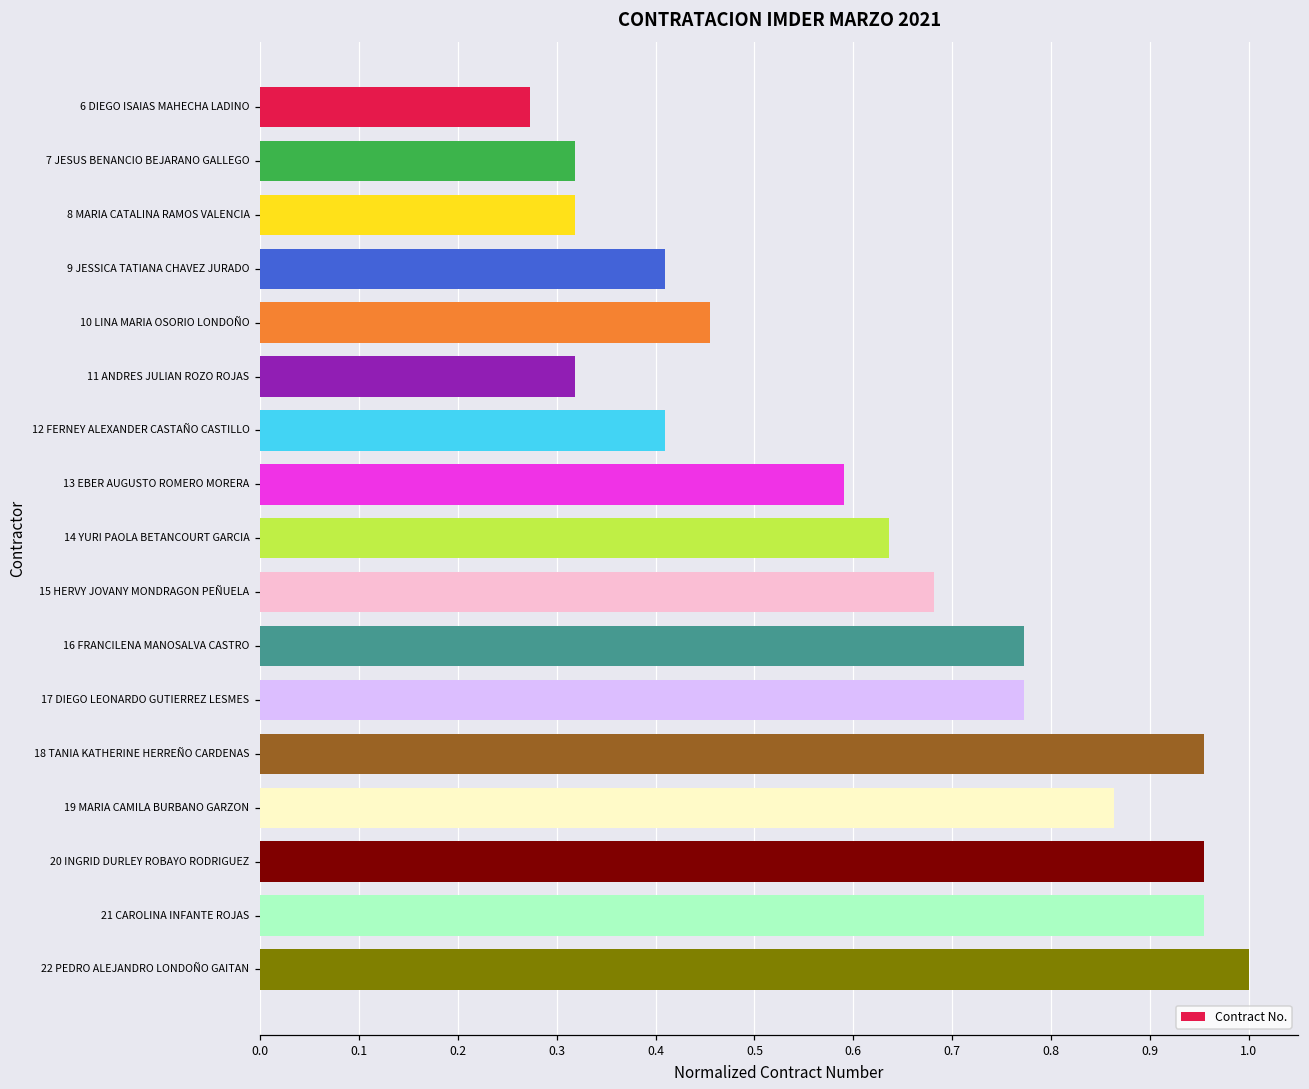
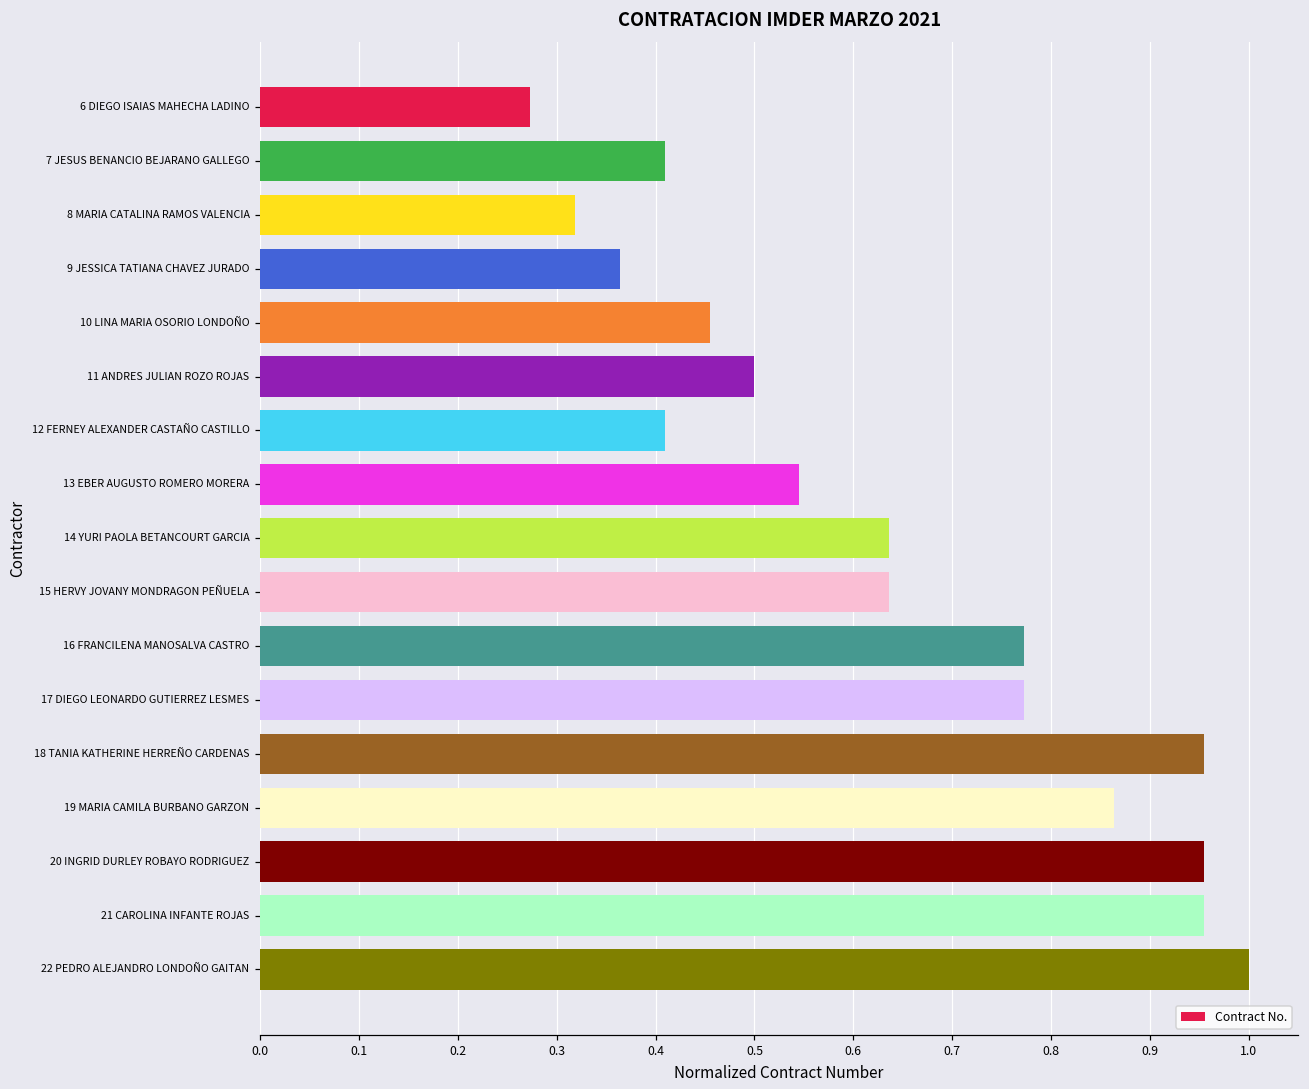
7 JESUS BENANCIO BEJARANO GALLEGO: 0.32 -> 0.41
9 JESSICA TATIANA CHAVEZ JURADO: 0.41 -> 0.36
11 ANDRES JULIAN ROZO ROJAS: 0.32 -> 0.50
13 EBER AUGUSTO ROMERO MORERA: 0.59 -> 0.55
15 HERVY JOVANY MONDRAGON PEÑUELA: 0.68 -> 0.64
